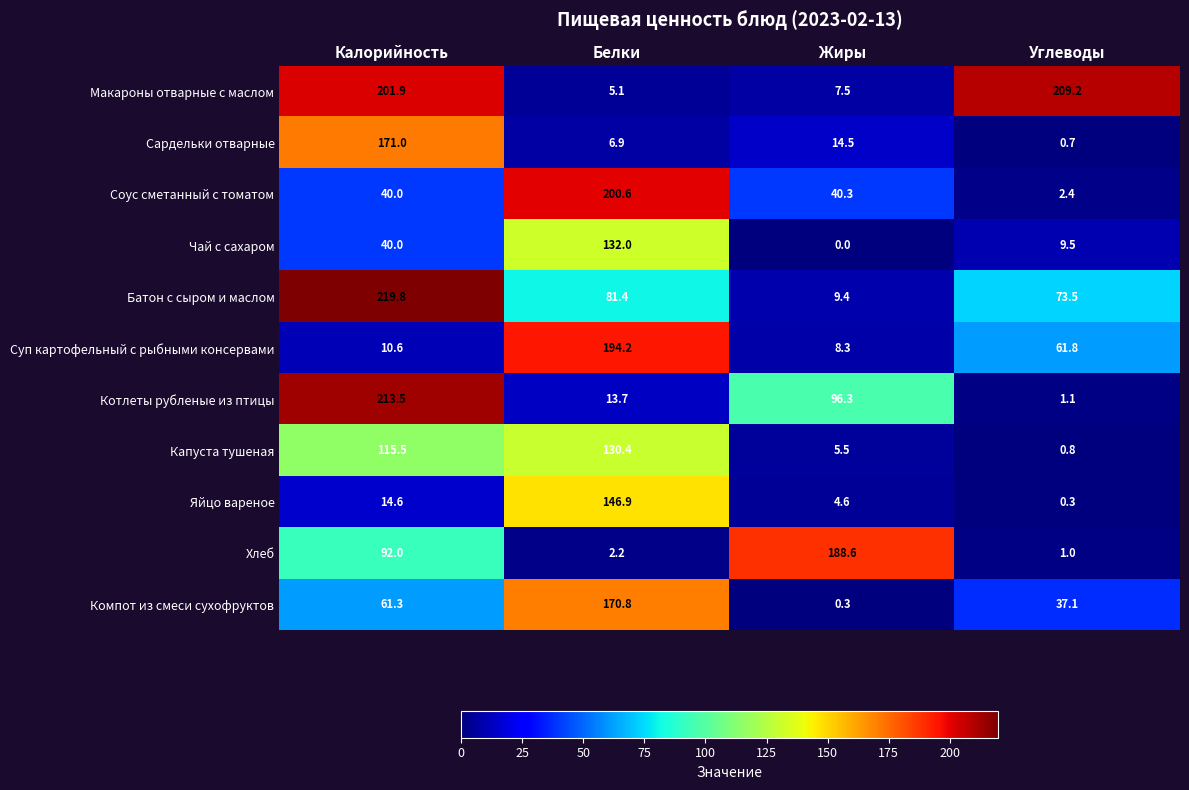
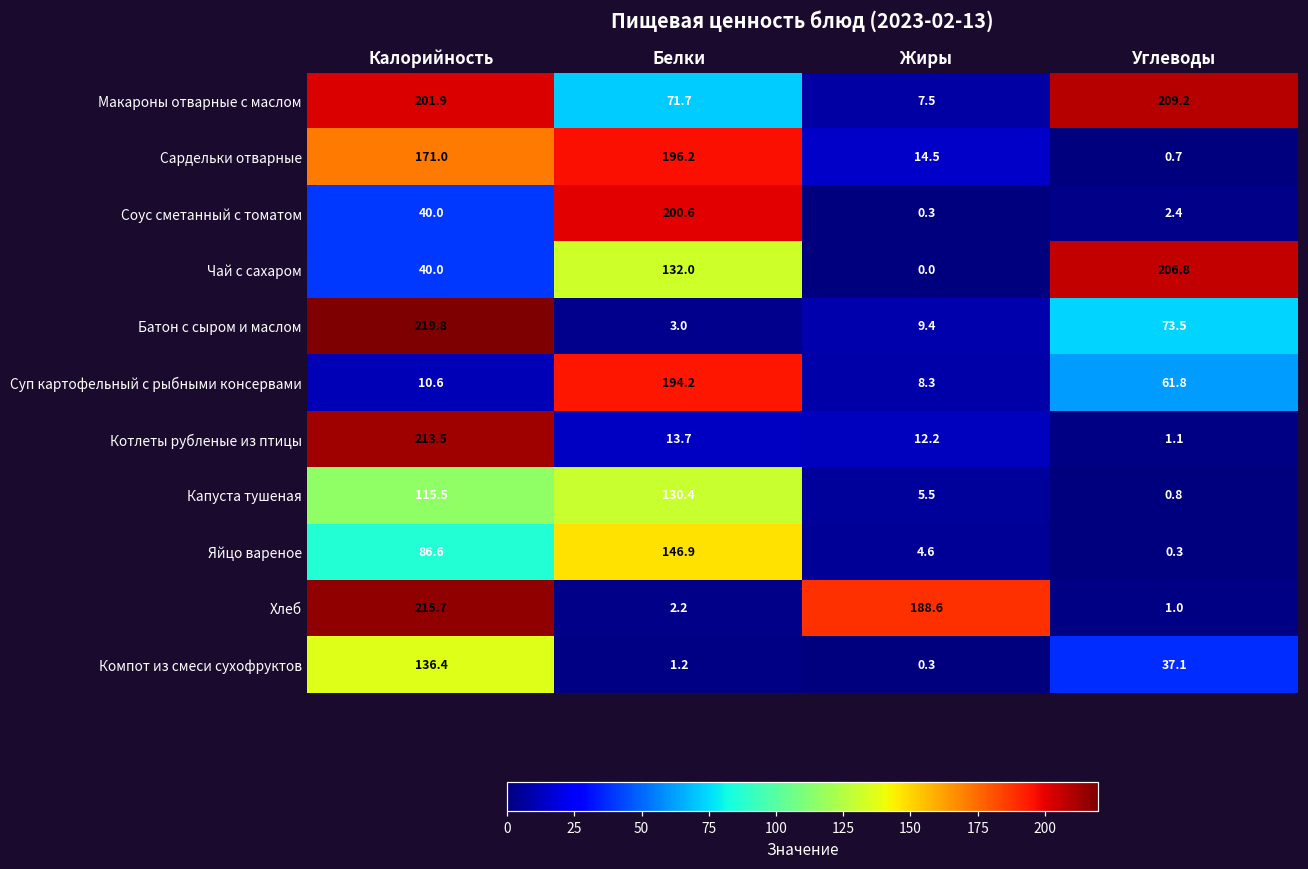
Макароны отварные с маслом, Белки: 5.1 -> 71.7
Сардельки отварные, Белки: 6.9 -> 196.2
Соус сметанный с томатом, Жиры: 40.3 -> 0.3
Чай с сахаром, Углеводы: 9.5 -> 206.8
Батон с сыром и маслом, Белки: 81.4 -> 3.0
Котлеты рубленые из птицы, Жиры: 96.3 -> 12.2
Яйцо вареное, Калорийность: 14.6 -> 86.6
Хлеб, Калорийность: 92.0 -> 215.7
Компот из смеси сухофруктов, Калорийность: 61.3 -> 136.4
Компот из смеси сухофруктов, Белки: 170.8 -> 1.2
